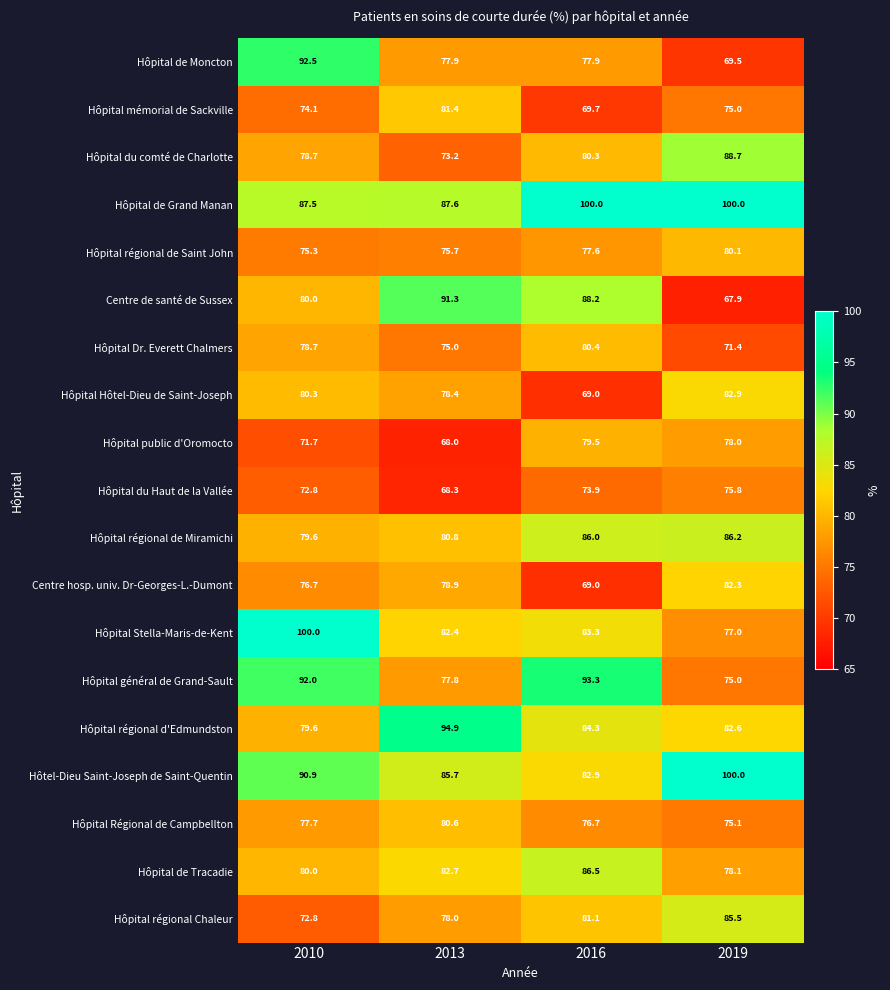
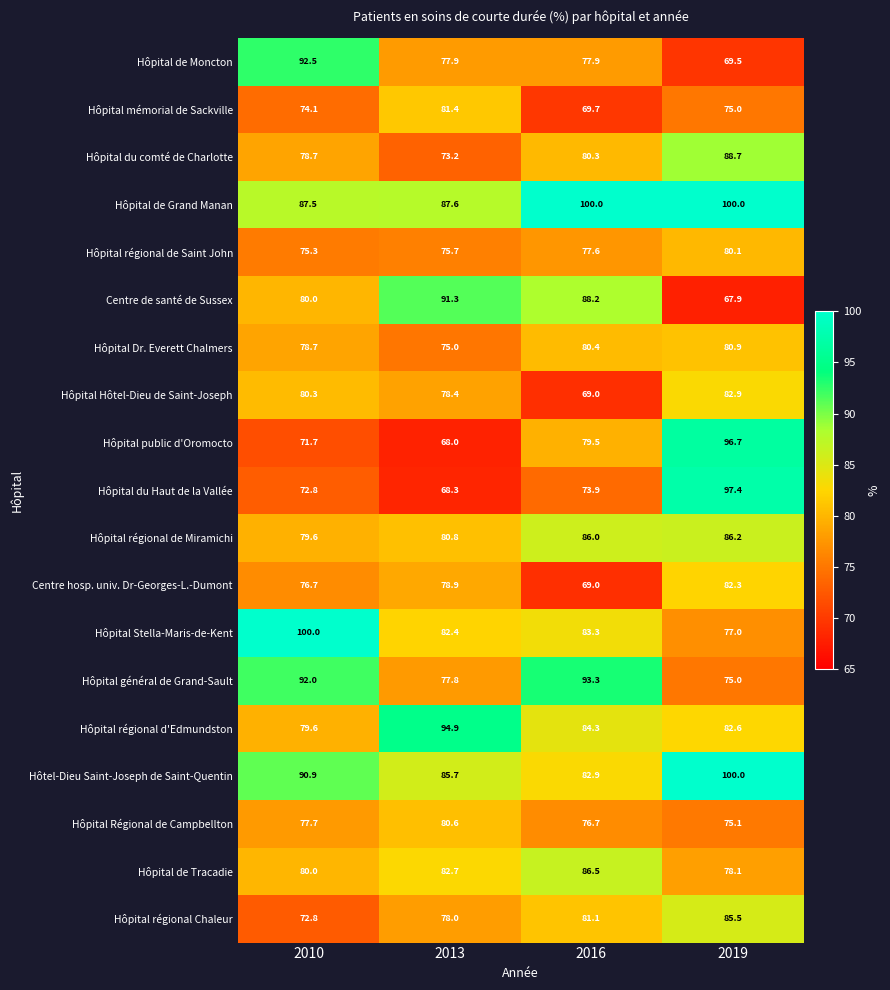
Hôpital Dr. Everett Chalmers, 2019: 71.4 -> 80.9
Hôpital public d'Oromocto, 2019: 78.0 -> 96.7
Hôpital du Haut de la Vallée, 2019: 75.8 -> 97.4
